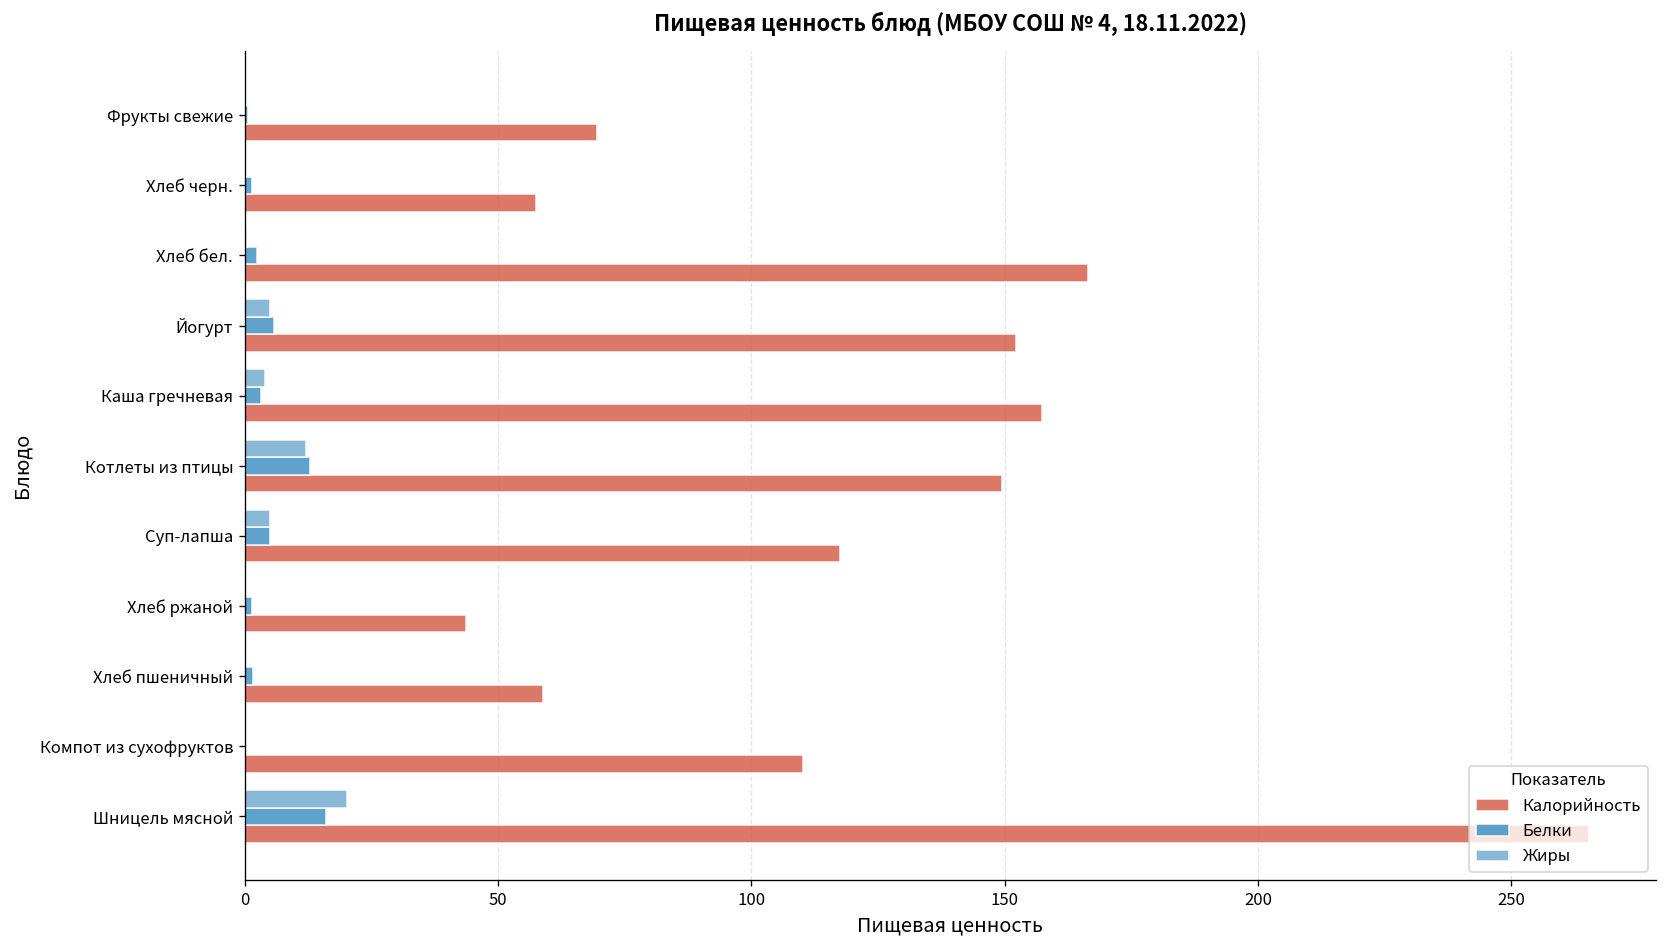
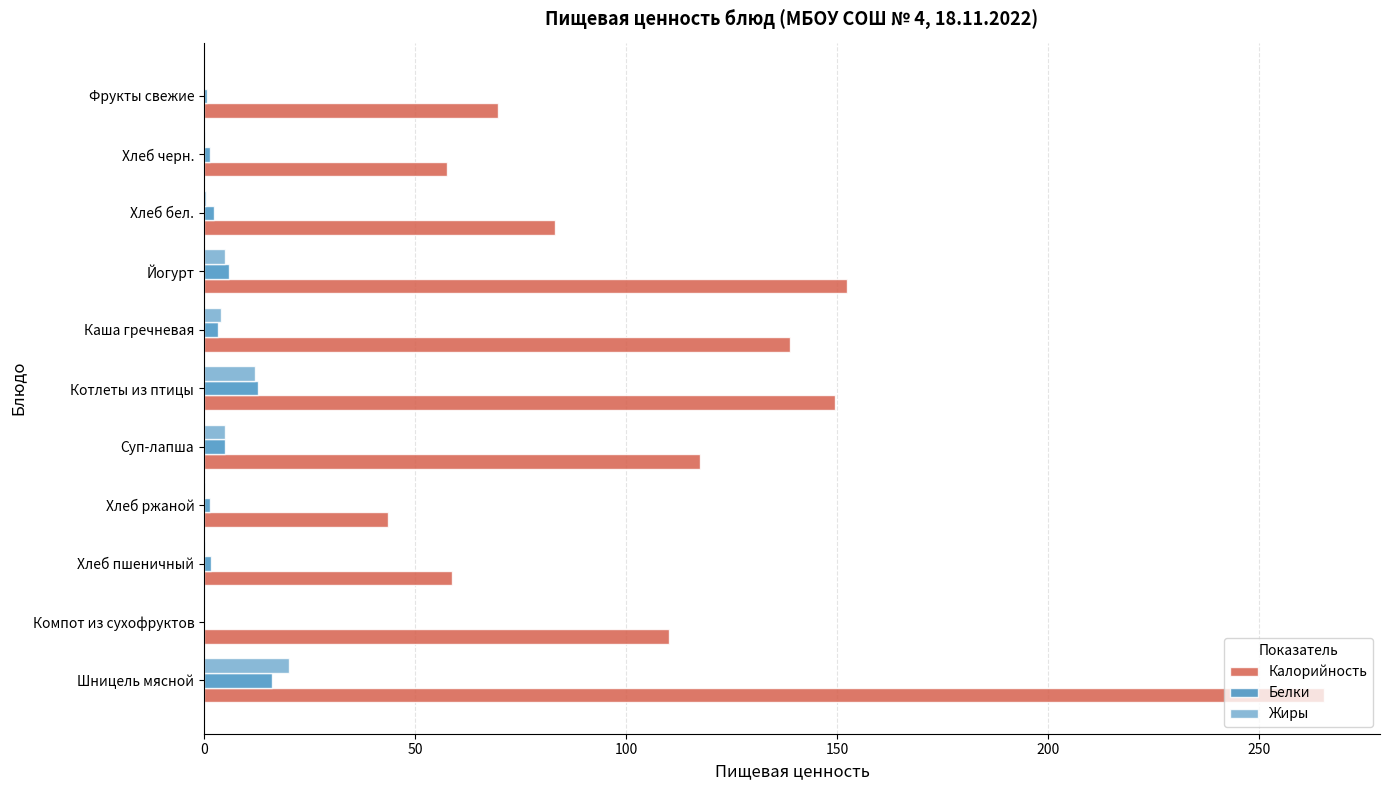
Калорийность, Хлеб бел.: 166 -> 83
Калорийность, Каша гречневая: 157 -> 139
